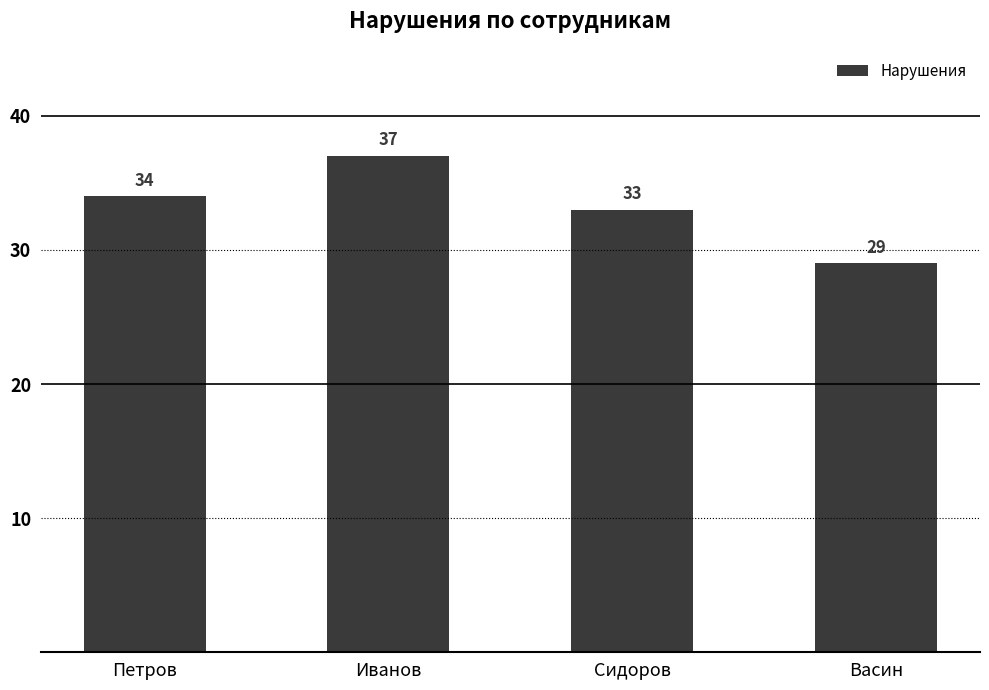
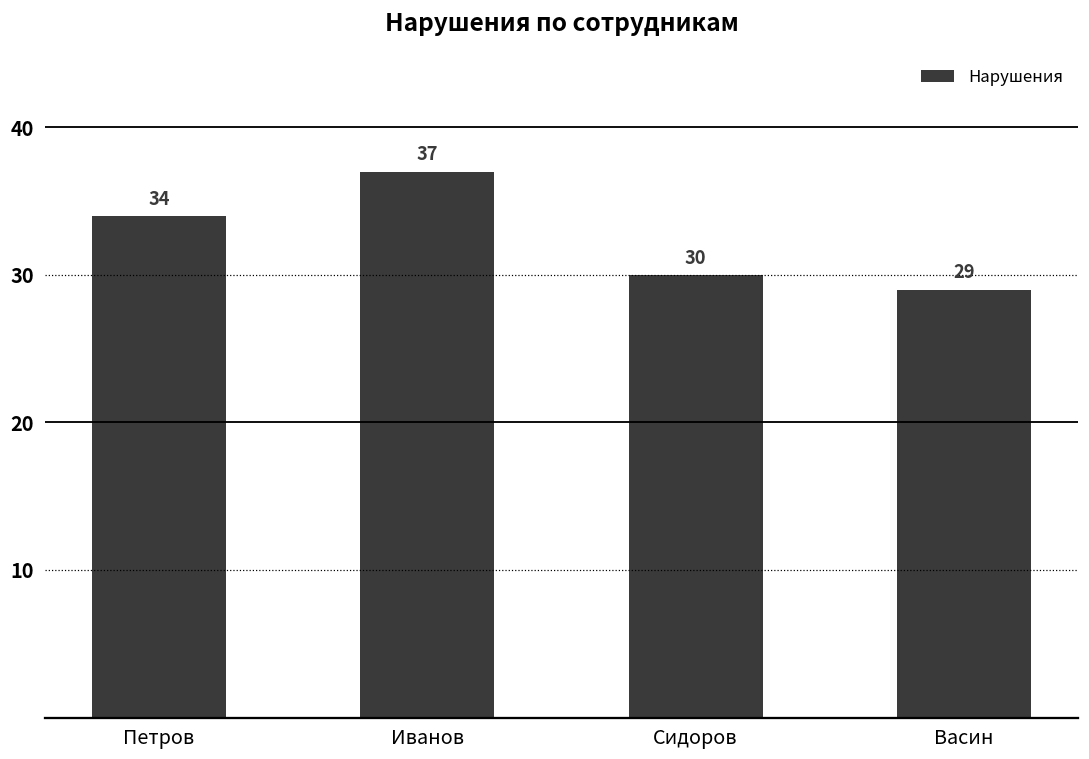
Сидоров: 33 -> 30
